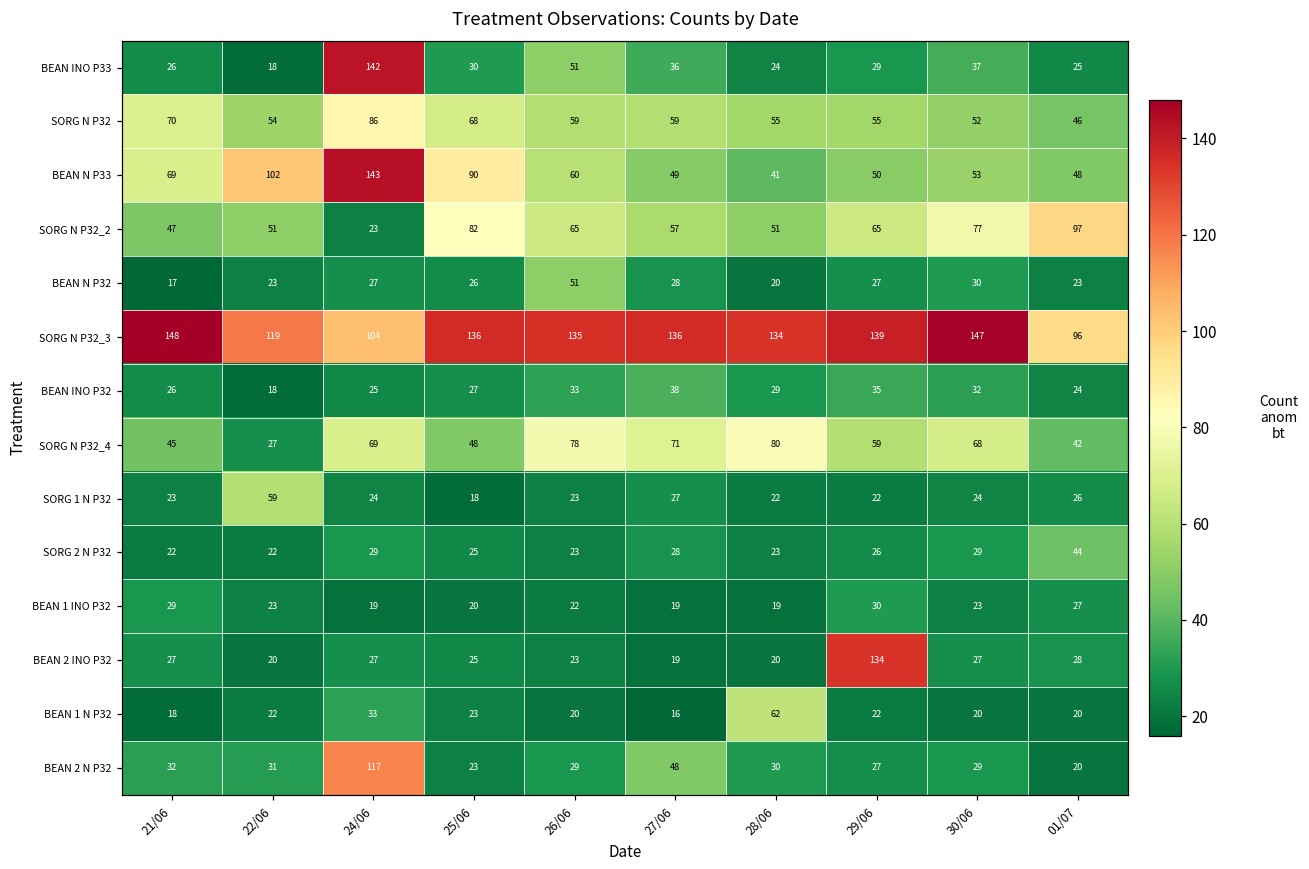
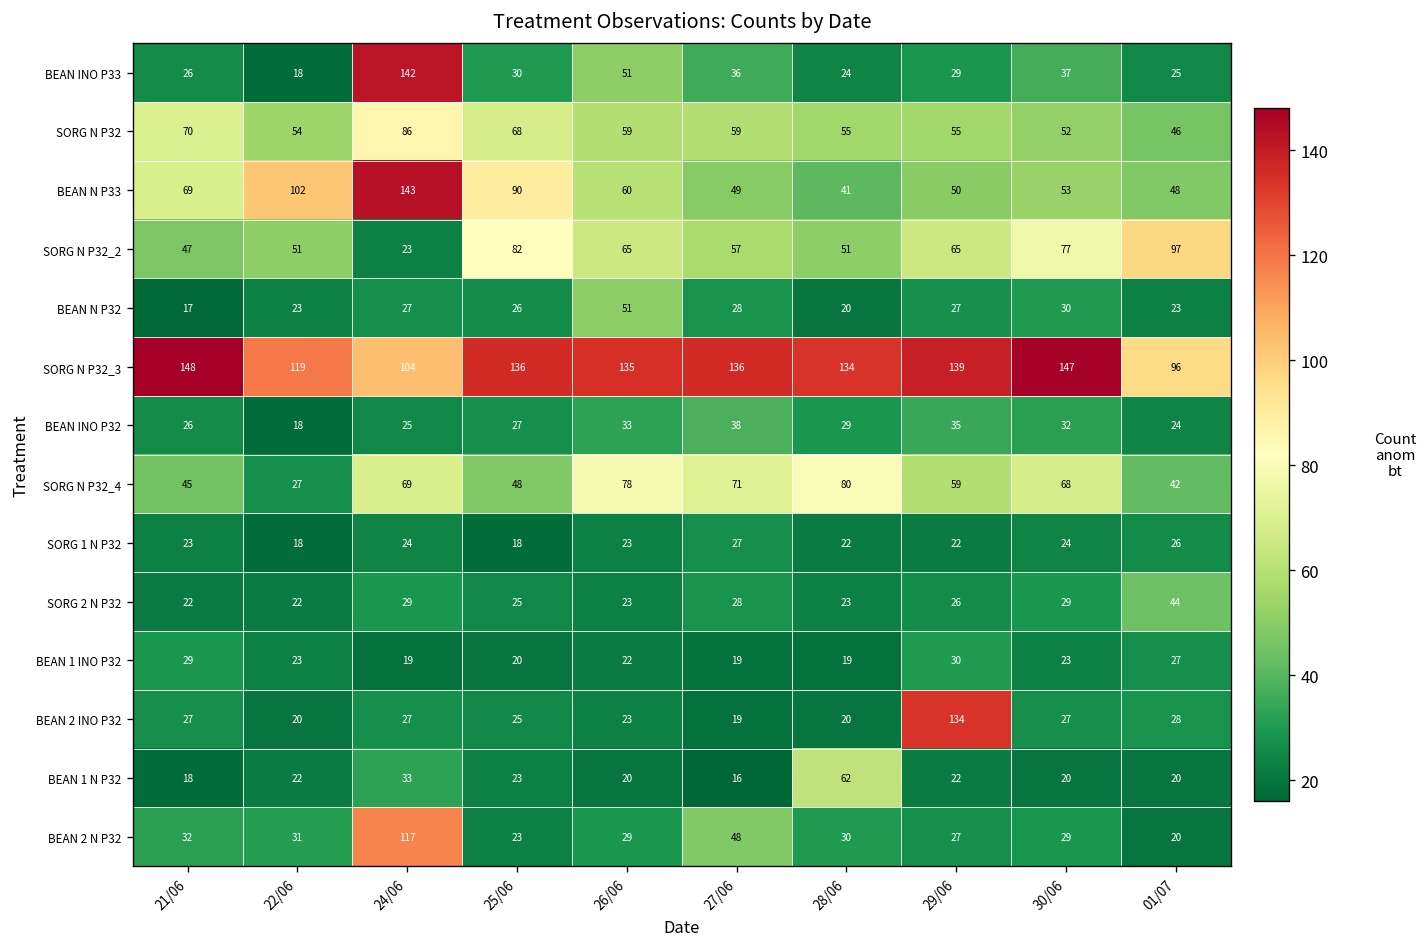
SORG 1 N P32, 22/06: 59 -> 18
